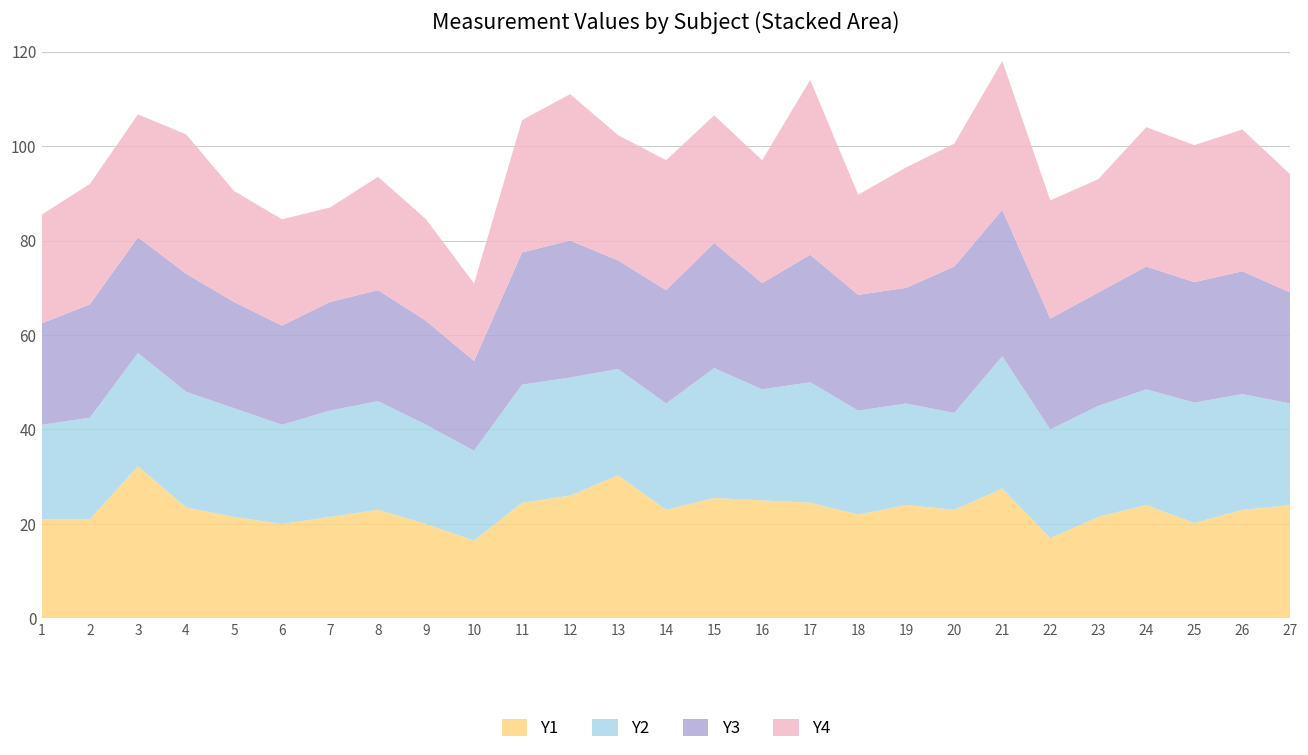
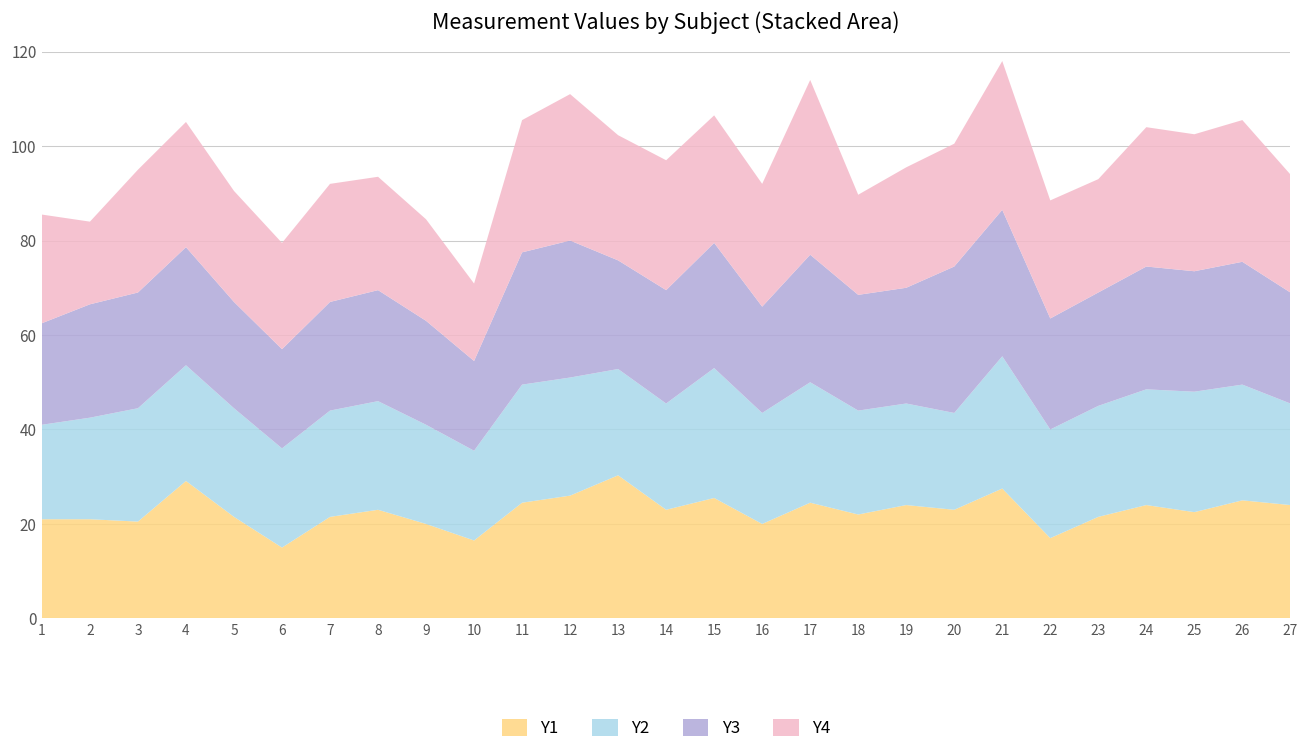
Y4, 2: 26 -> 18
Y1, 3: 32 -> 21
Y1, 4: 24 -> 29
Y4, 4: 30 -> 27
Y1, 6: 20 -> 15
Y4, 7: 20 -> 25
Y1, 16: 25 -> 20
Y1, 25: 20 -> 23
Y1, 26: 23 -> 25
